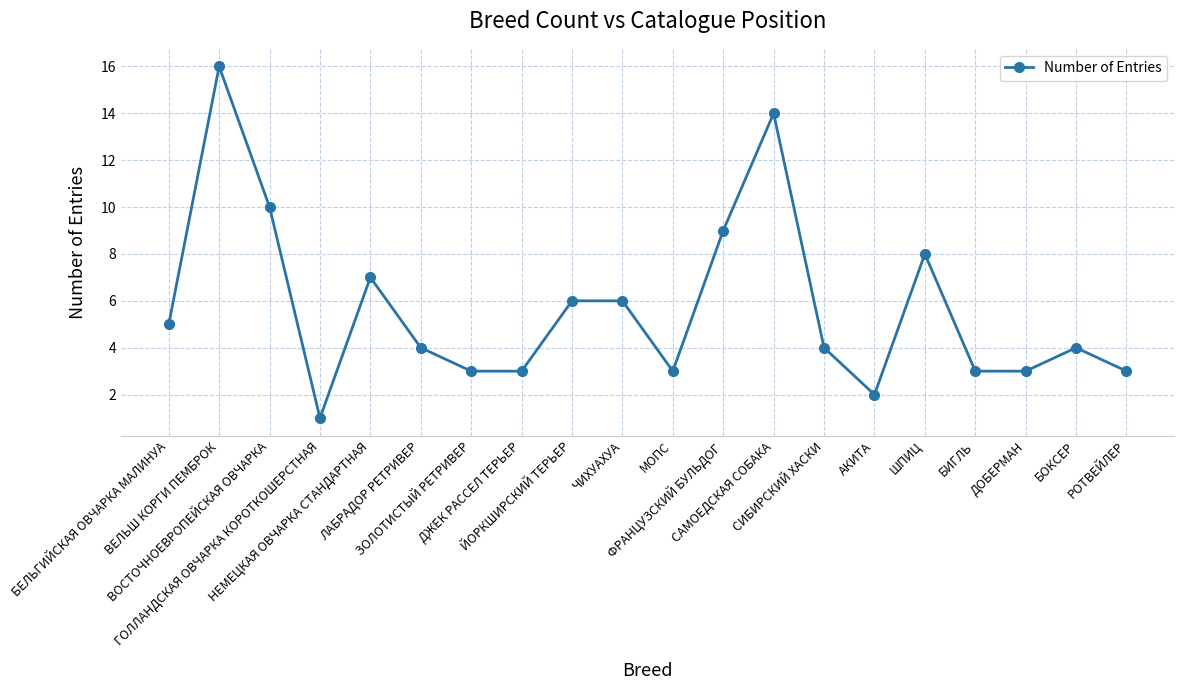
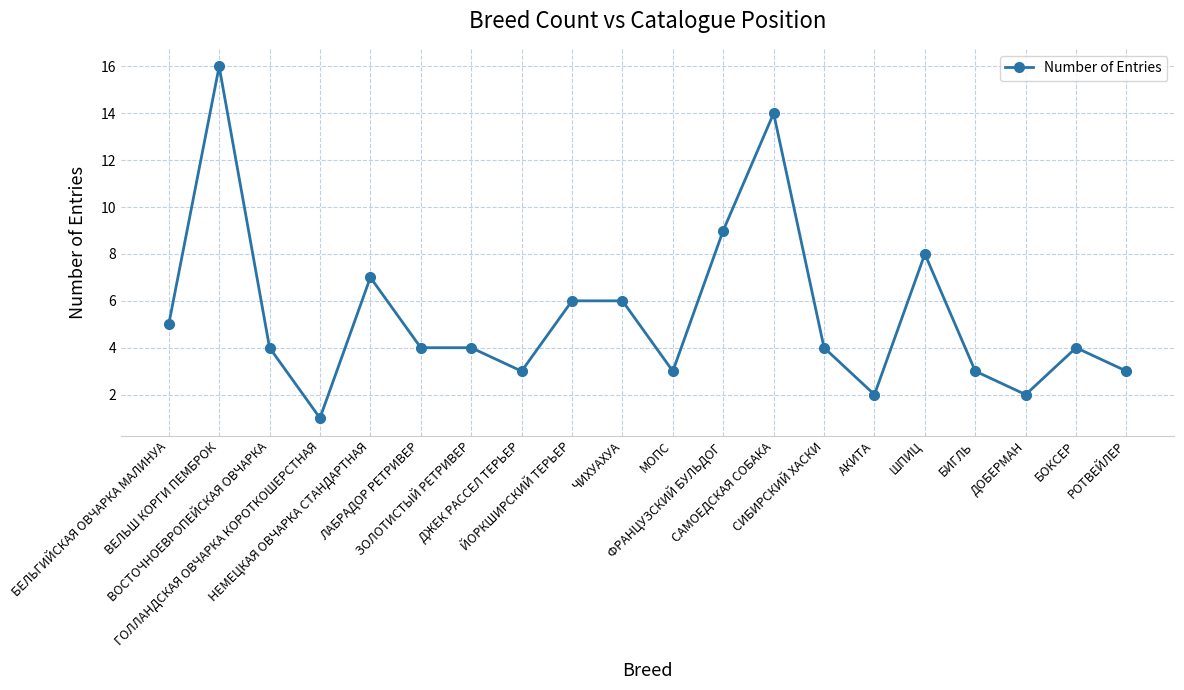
ВОСТОЧНОЕВРОПЕЙСКАЯ ОВЧАРКА: 10 -> 4
ЗОЛОТИСТЫЙ РЕТРИВЕР: 3 -> 4
ДОБЕРМАН: 3 -> 2
